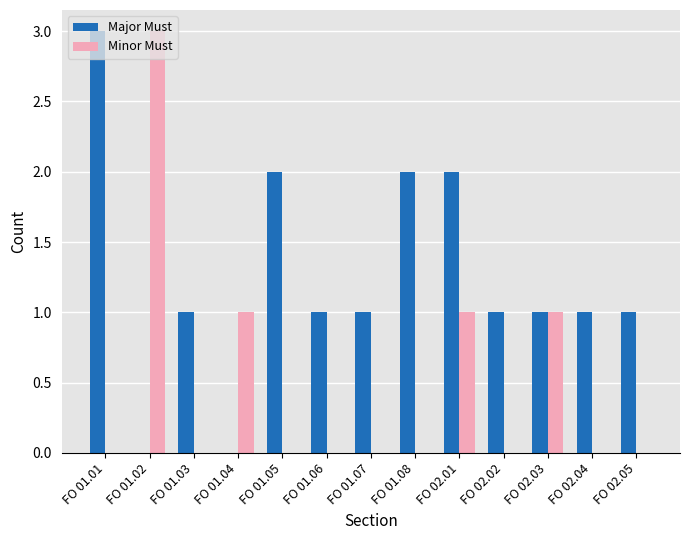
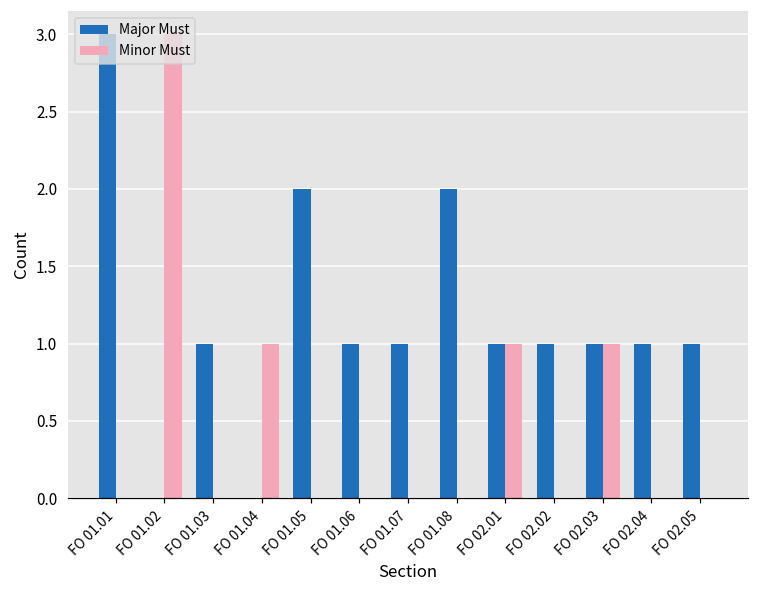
Major Must, FO 02.01: 2 -> 1
